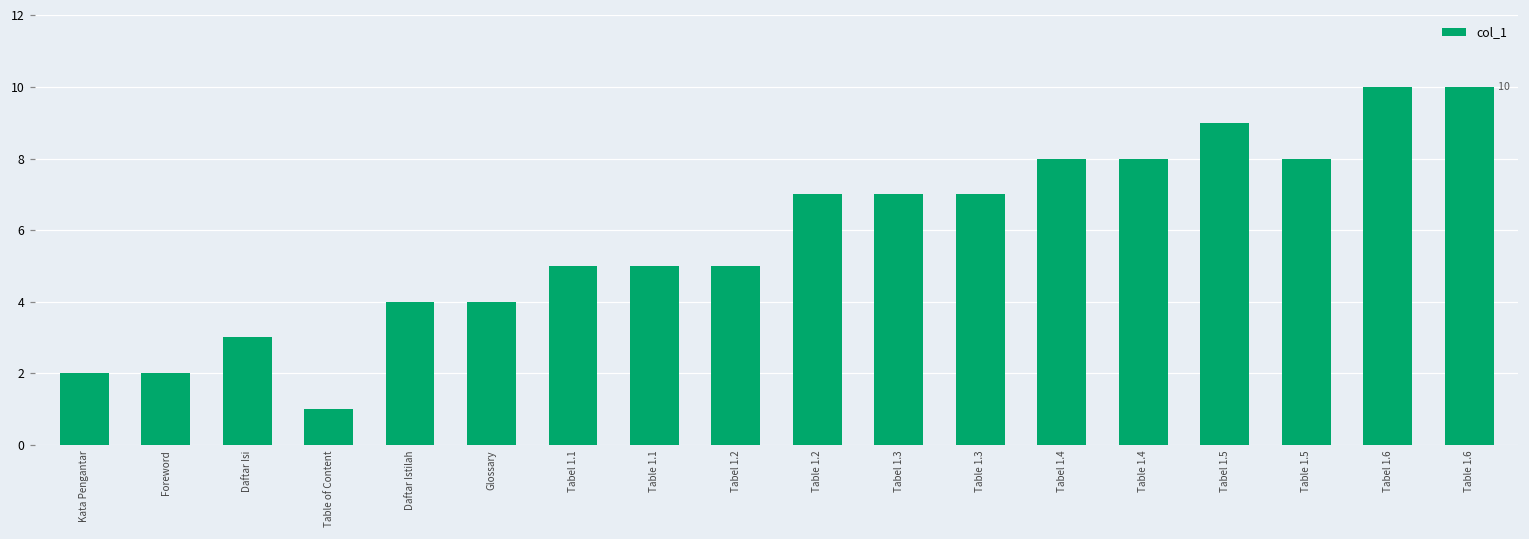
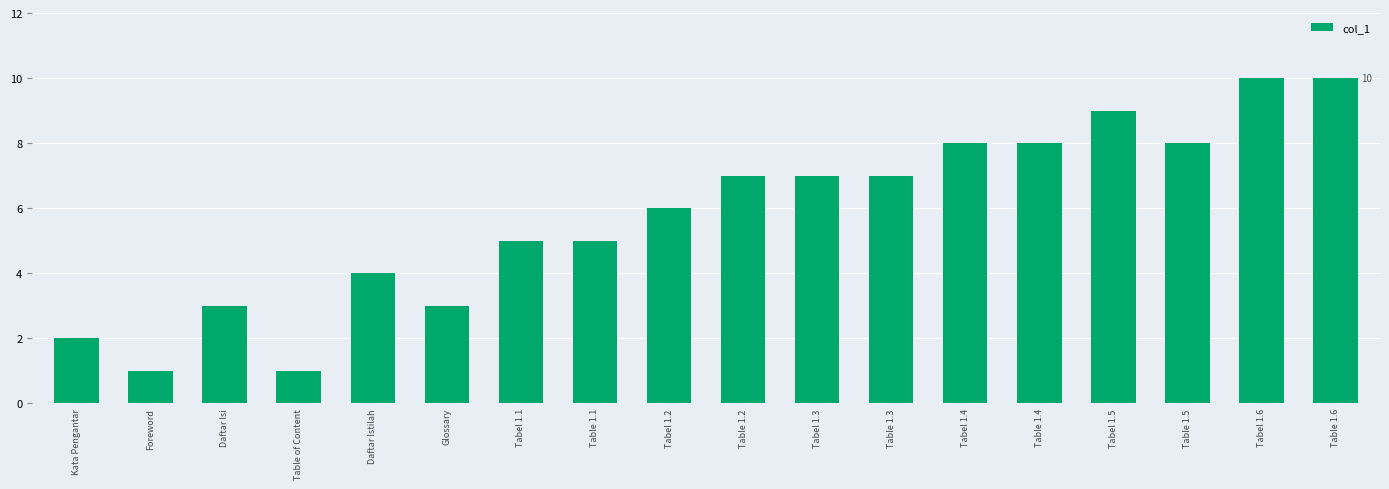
Foreword: 2 -> 1
Glossary: 4 -> 3
Tabel 1.2: 5 -> 6
